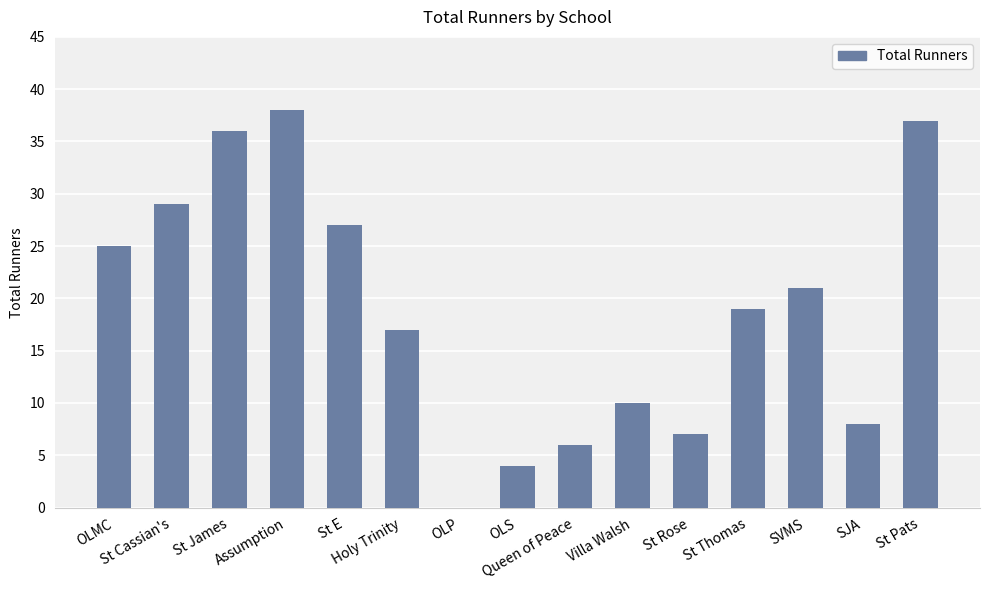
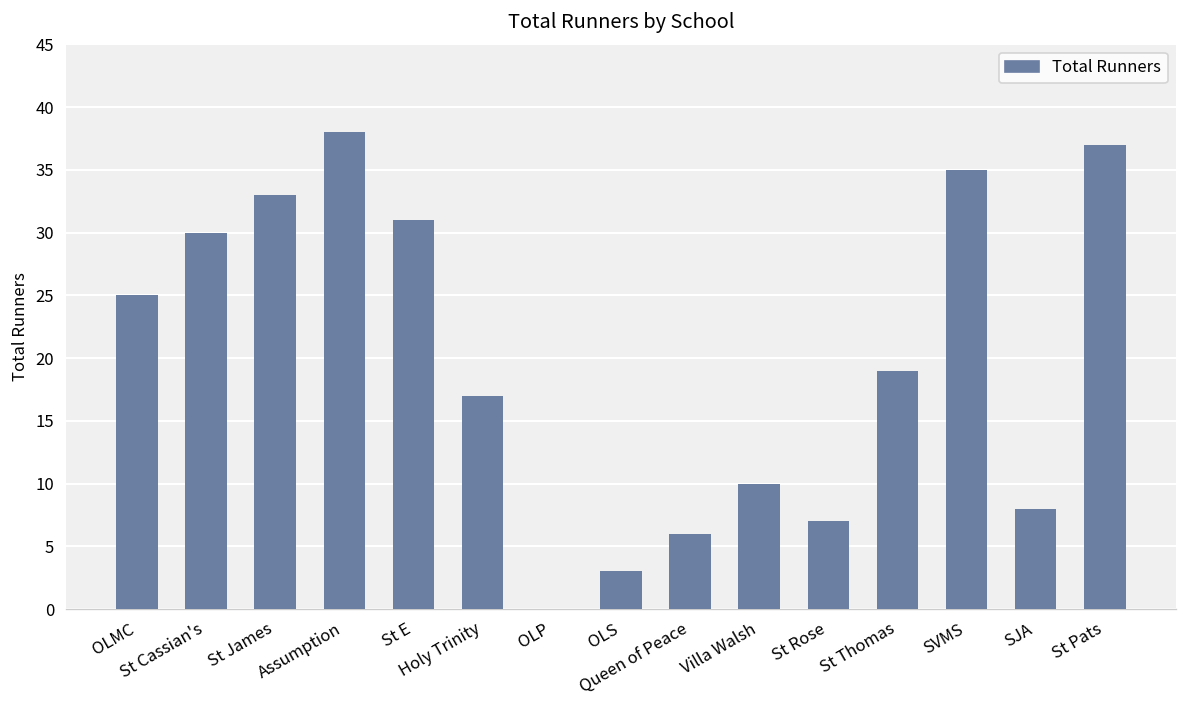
St Cassian's: 29 -> 30
St James: 36 -> 33
St E: 27 -> 31
OLS: 4 -> 3
SVMS: 21 -> 35
